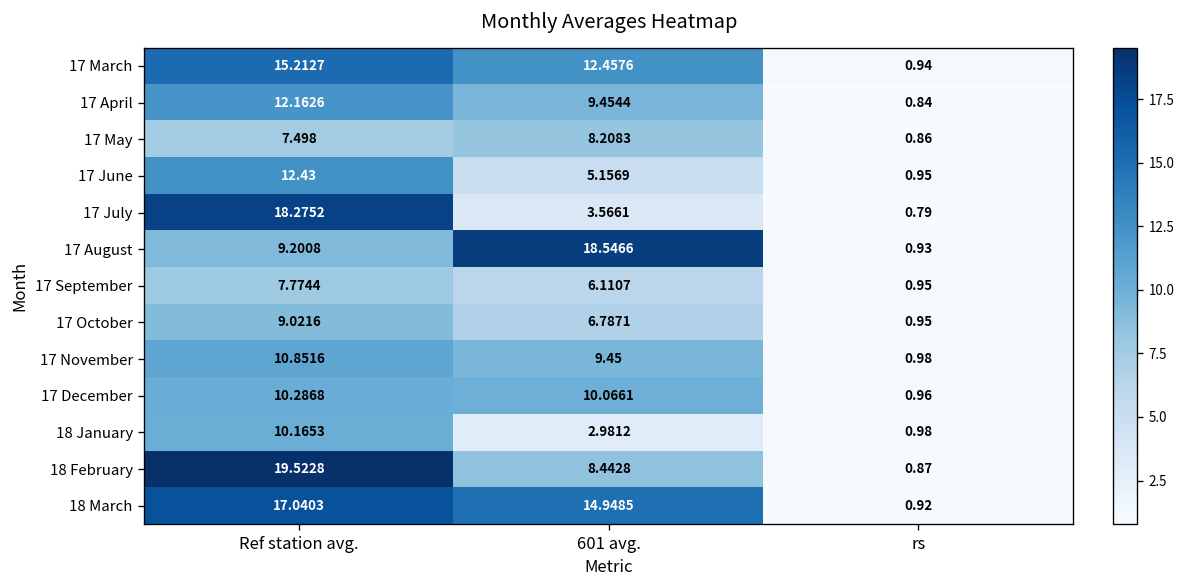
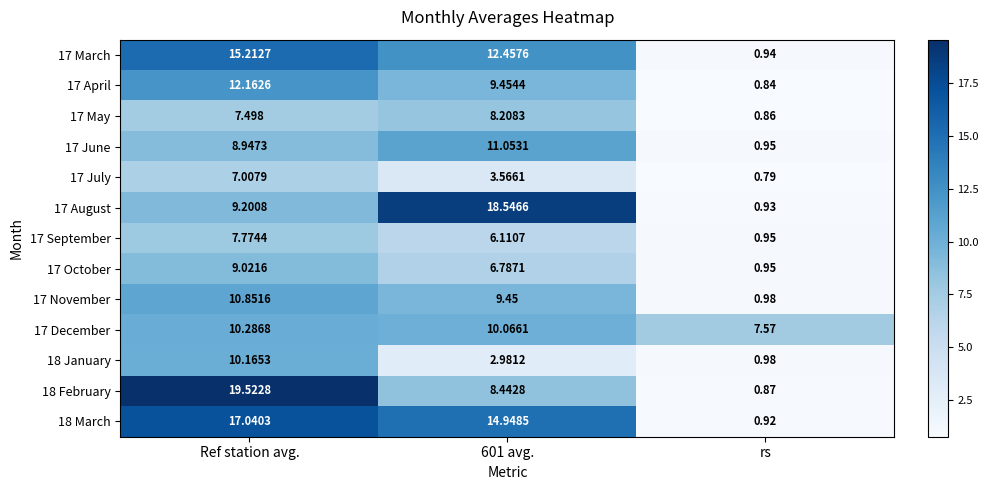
17 June, Ref station avg.: 12.43 -> 8.9473
17 June, 601 avg.: 5.1569 -> 11.0531
17 July, Ref station avg.: 18.2752 -> 7.0079
17 December, rs: 0.96 -> 7.57
